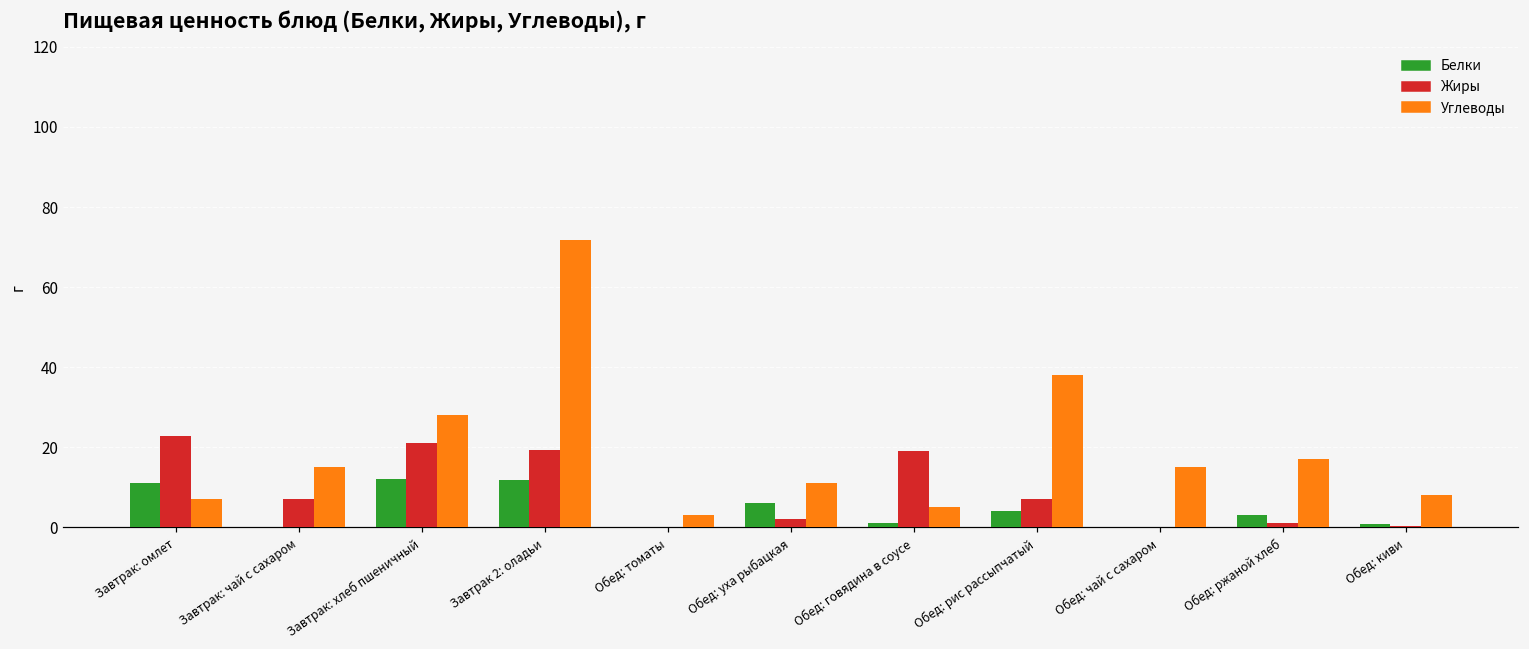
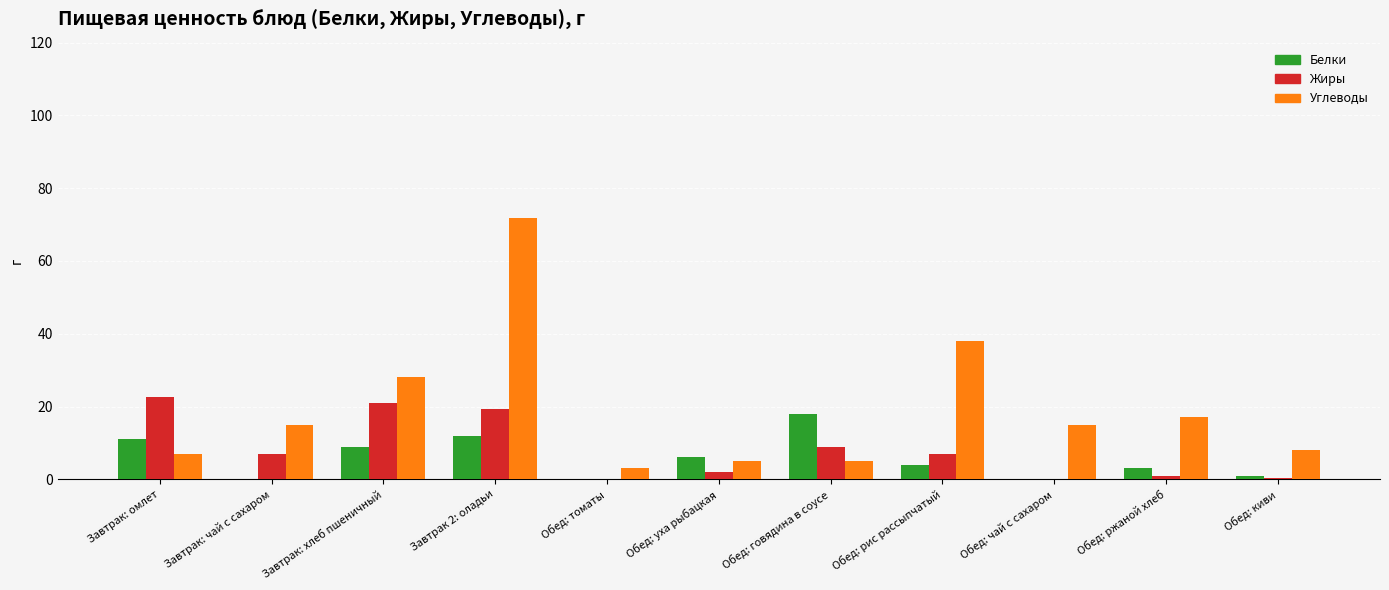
Белки, Завтрак: хлеб пшеничный: 12 -> 9
Углеводы, Обед: уха рыбацкая: 11 -> 5
Белки, Обед: говядина в соусе: 1 -> 18
Жиры, Обед: говядина в соусе: 19 -> 9
